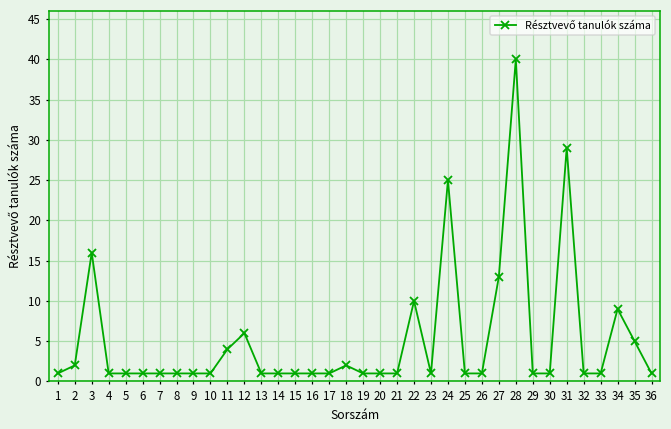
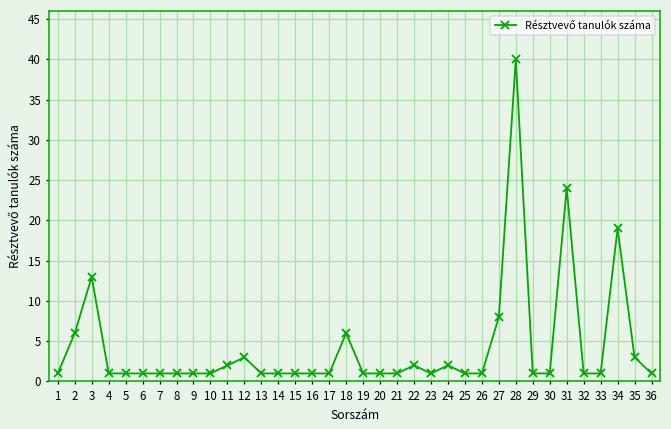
2: 2 -> 6
3: 16 -> 13
11: 4 -> 2
12: 6 -> 3
18: 2 -> 6
22: 10 -> 2
24: 25 -> 2
27: 13 -> 8
31: 29 -> 24
34: 9 -> 19
35: 5 -> 3
